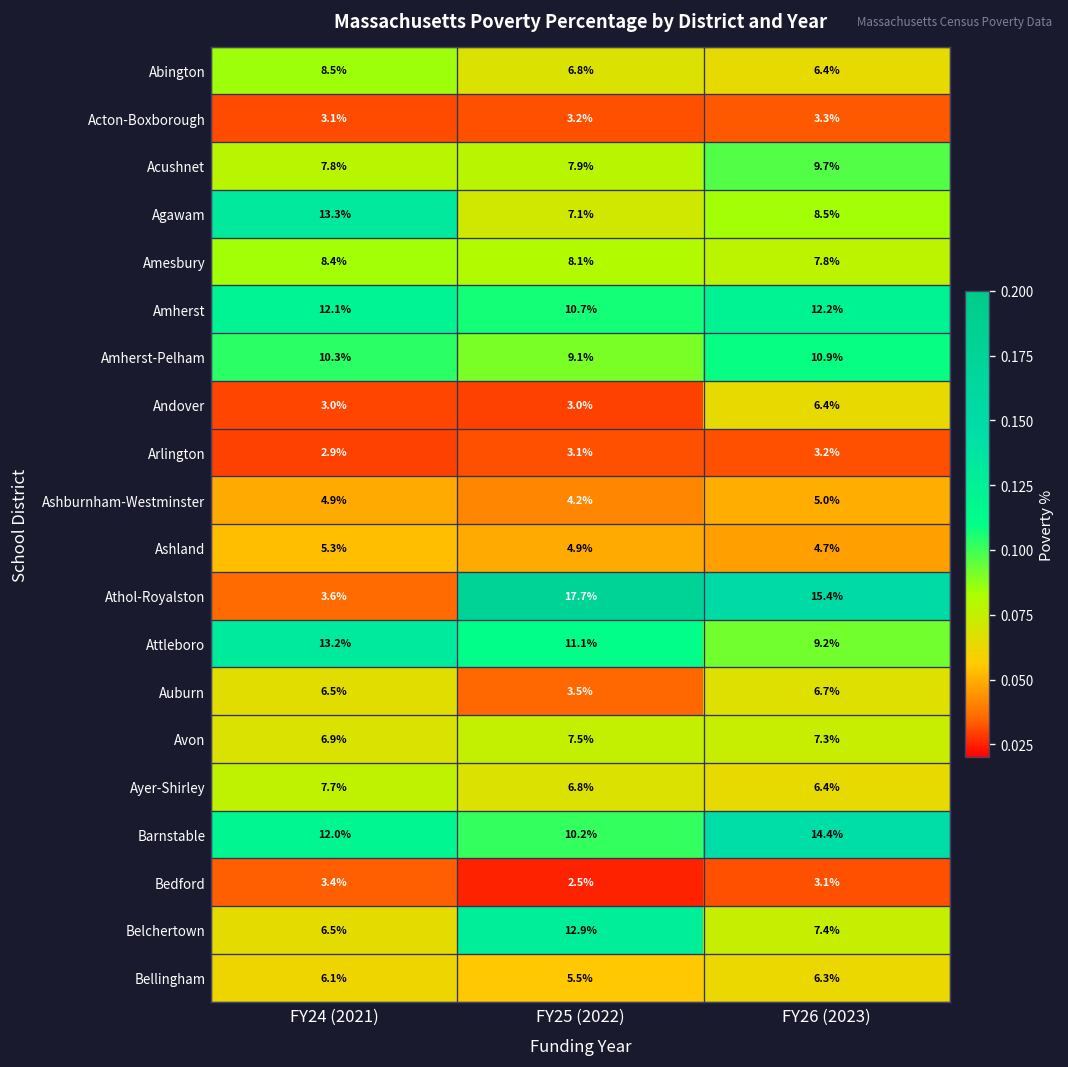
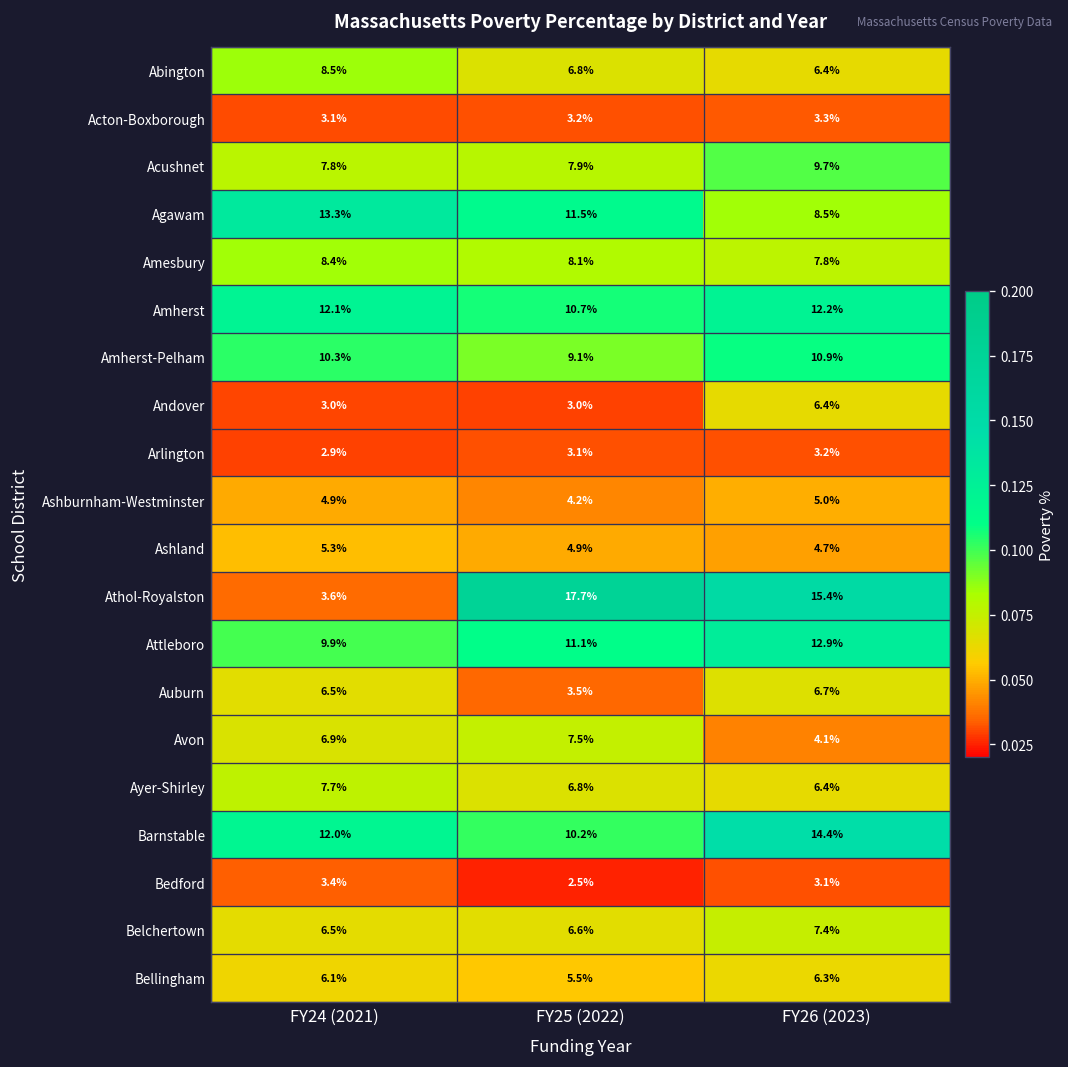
Agawam, FY25 (2022): 7.1% -> 11.5%
Attleboro, FY24 (2021): 13.2% -> 9.9%
Attleboro, FY26 (2023): 9.2% -> 12.9%
Avon, FY26 (2023): 7.3% -> 4.1%
Belchertown, FY25 (2022): 12.9% -> 6.6%
